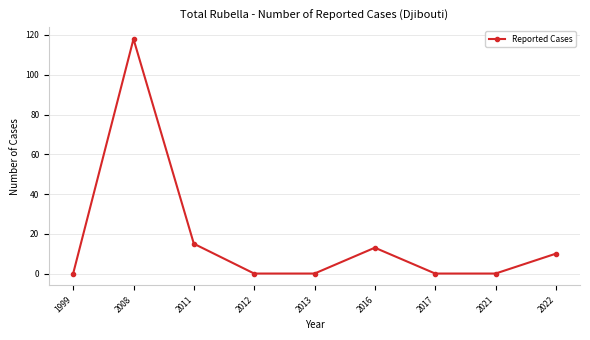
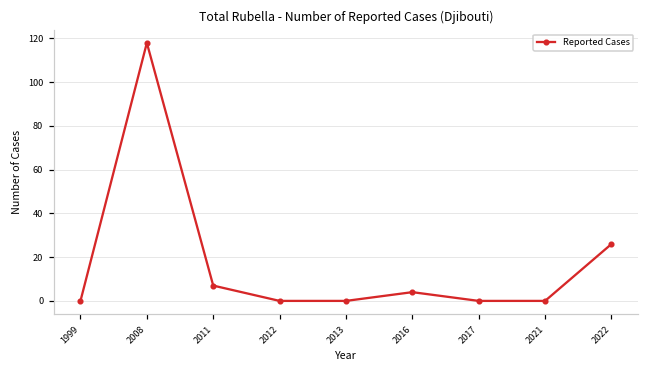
2011: 15 -> 7
2016: 13 -> 4
2022: 10 -> 26
